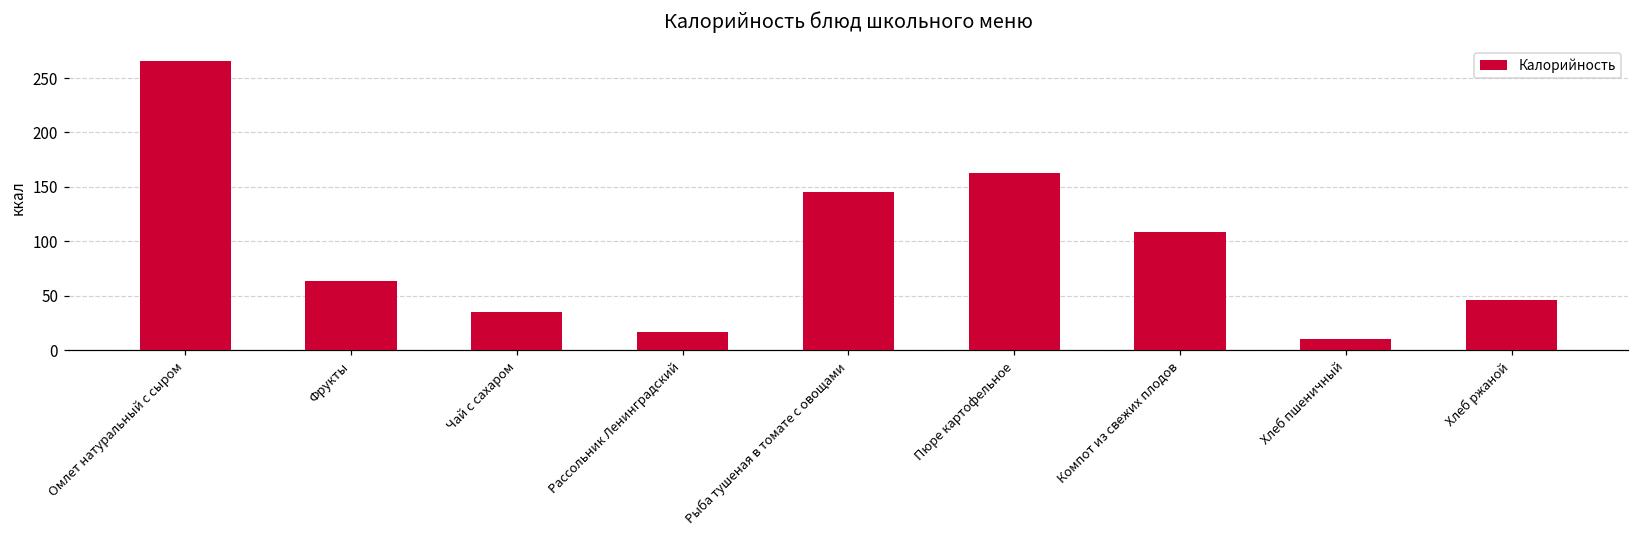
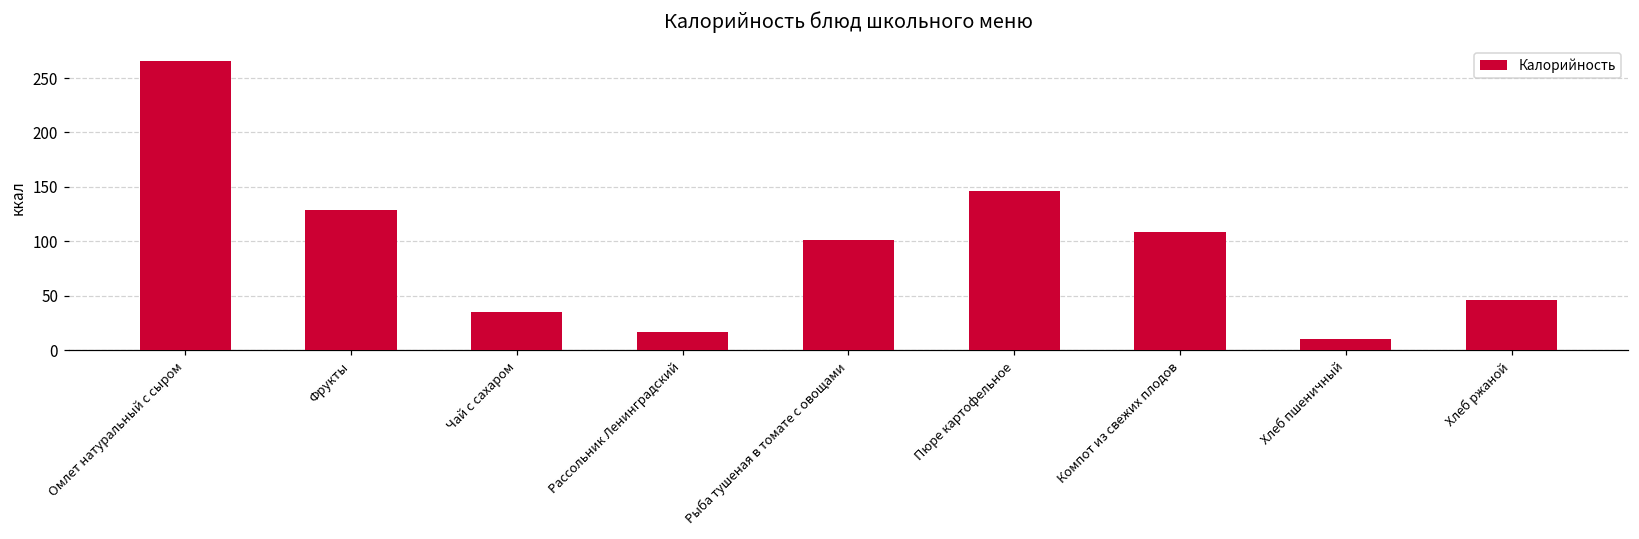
Фрукты: 60 -> 130
Рыба тушеная в томате с овощами: 150 -> 100
Пюре картофельное: 160 -> 150
